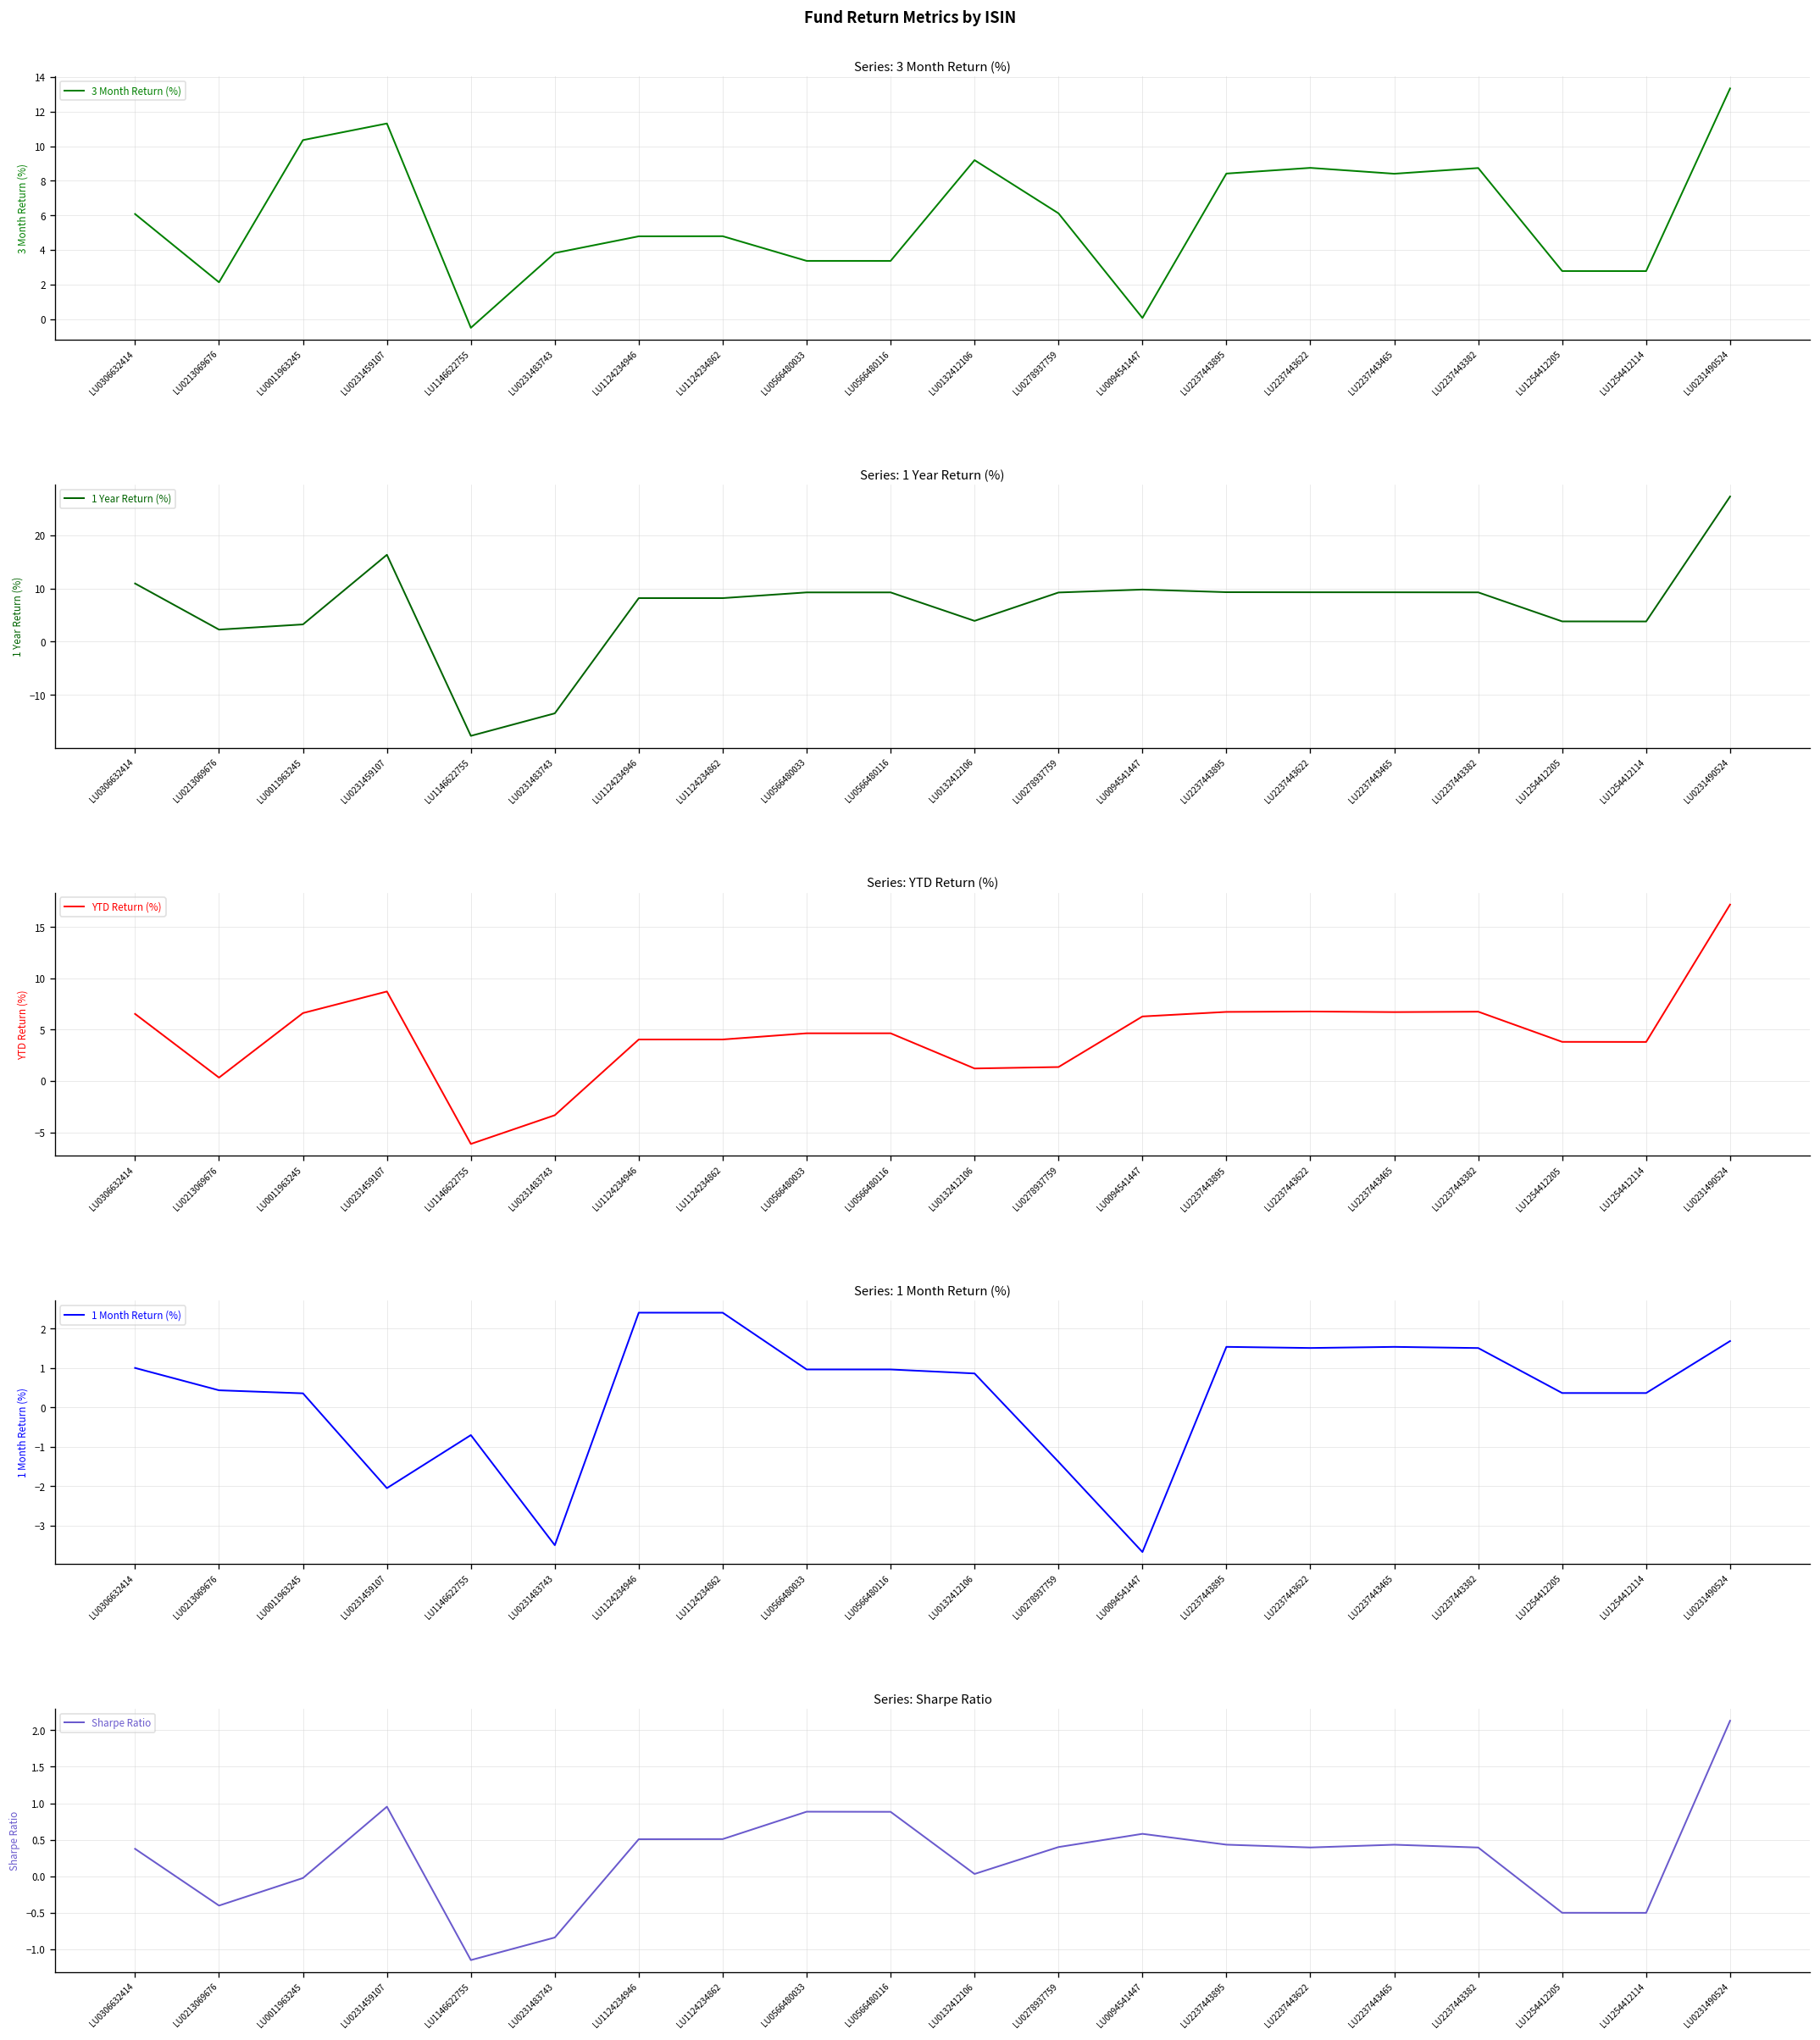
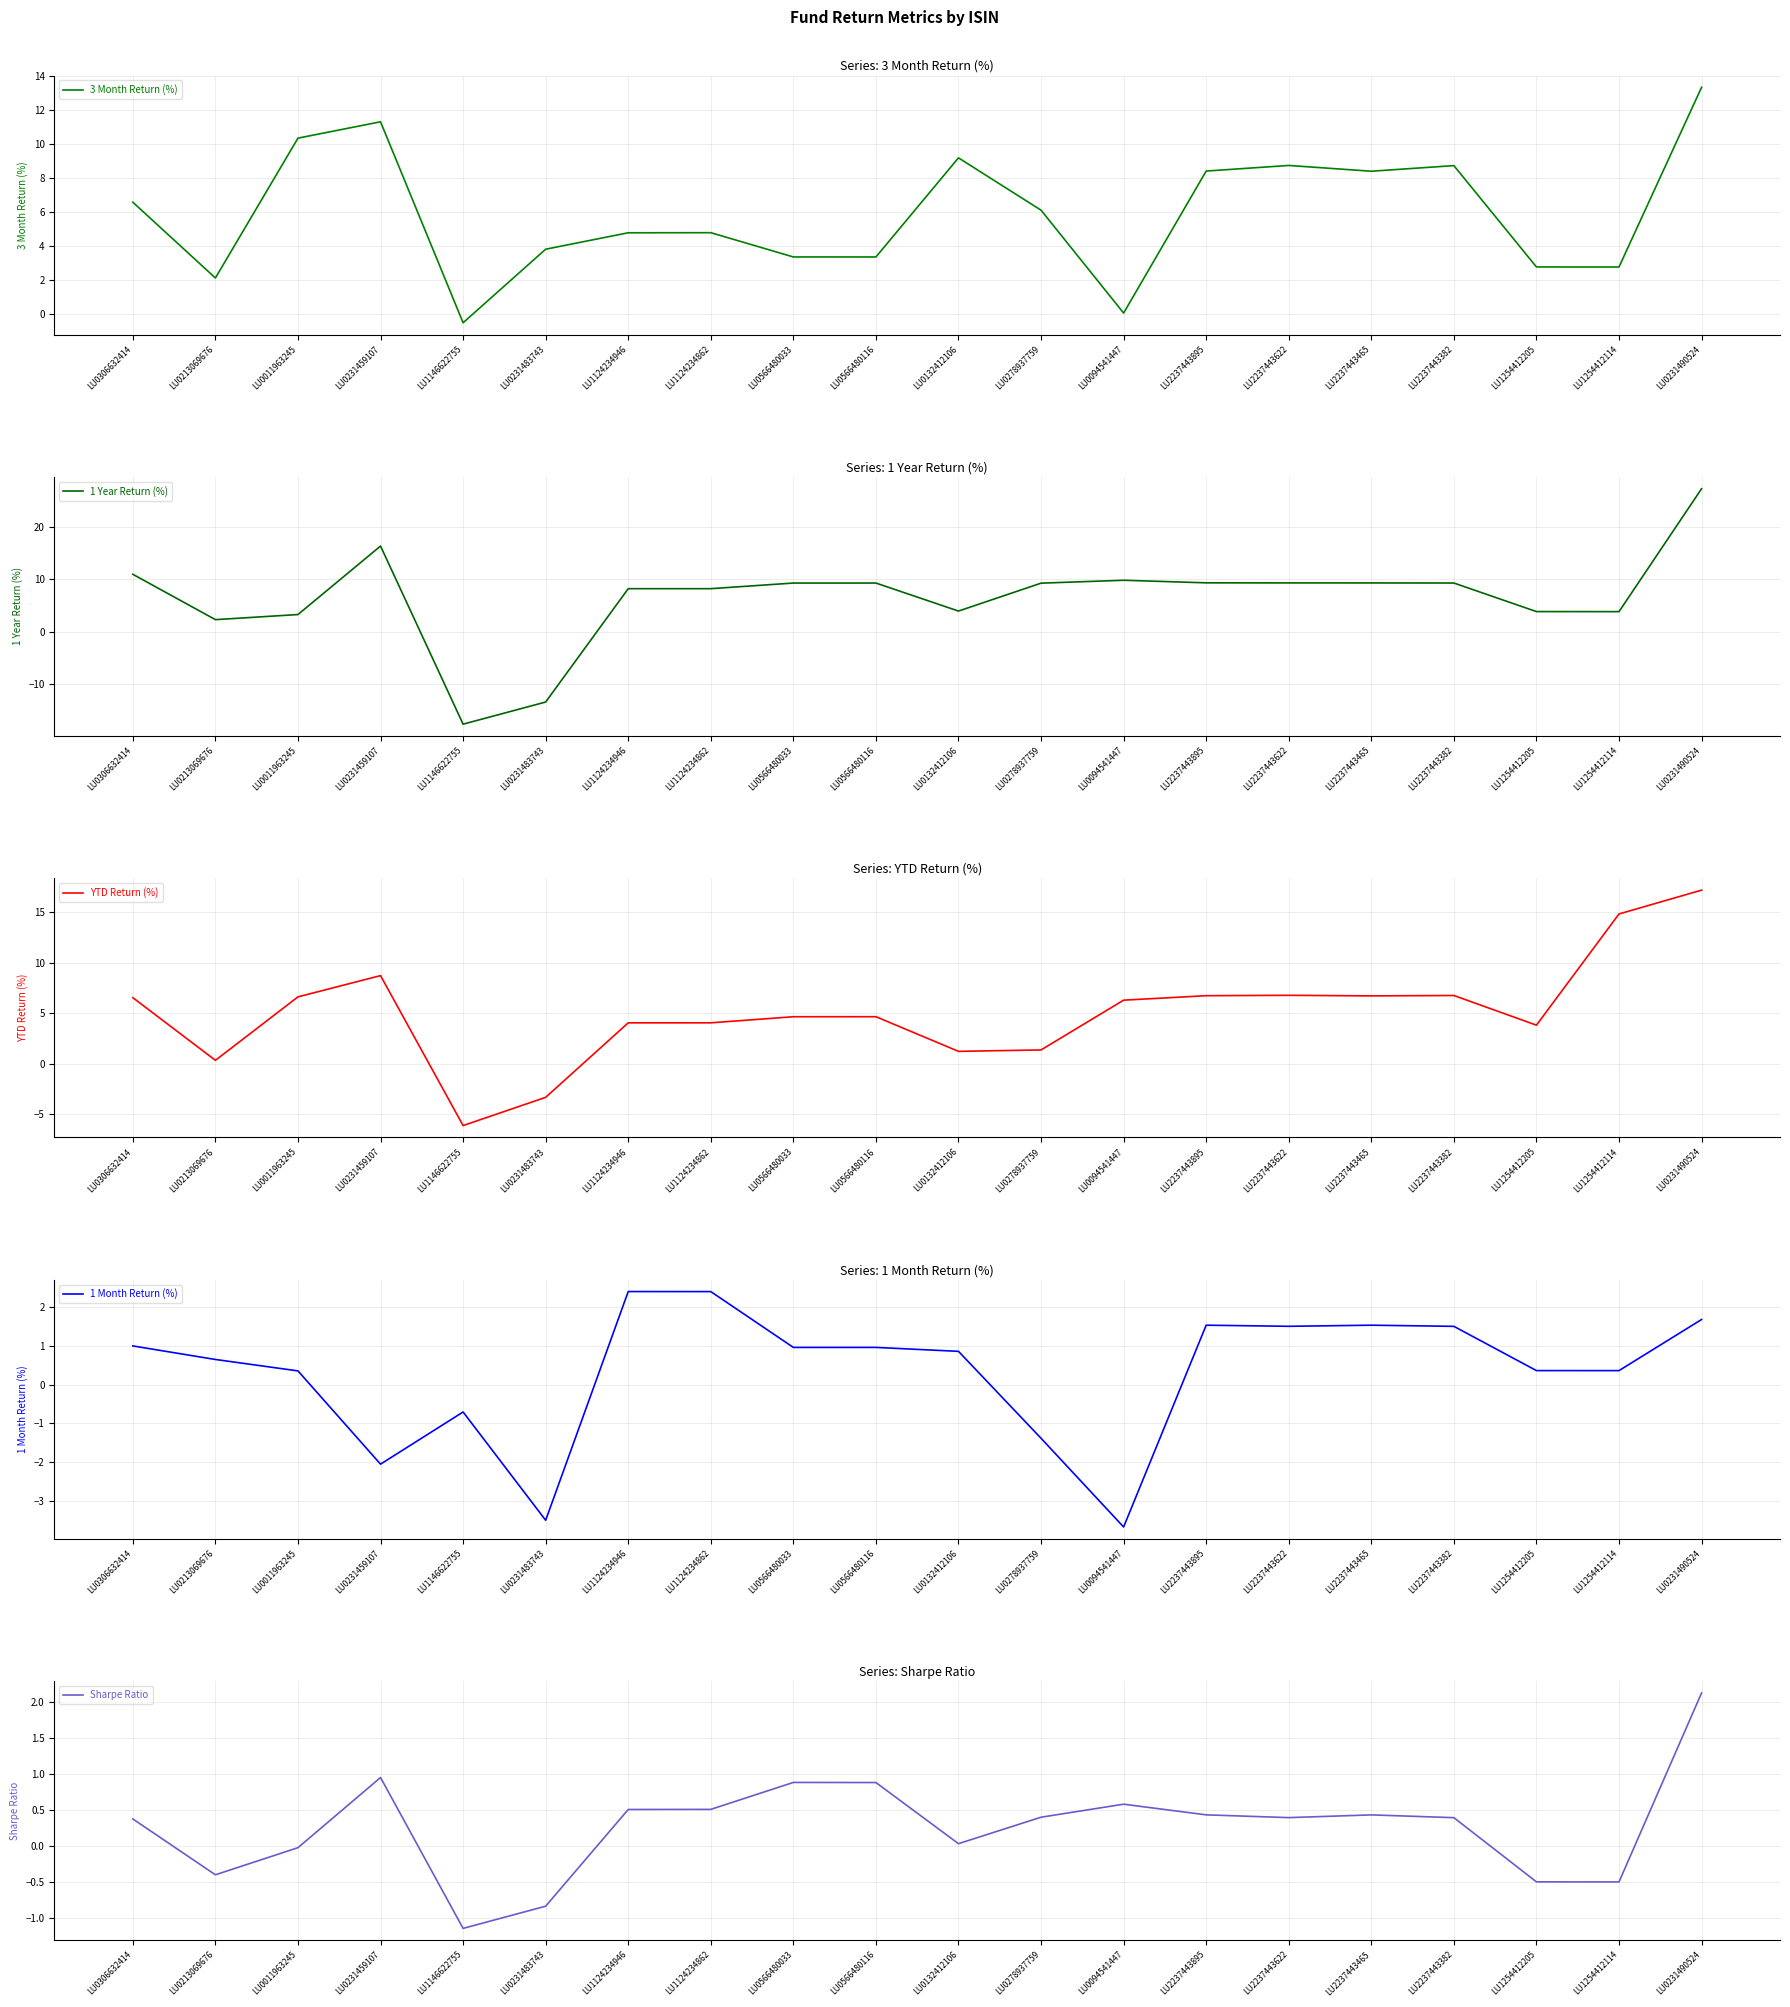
Series: 3 Month Return (%), LU0306632414: 6.1 -> 6.6
Series: YTD Return (%), LU1254412114: 3.8 -> 14.8
Series: 1 Month Return (%), LU0213069676: 0.4 -> 0.7
